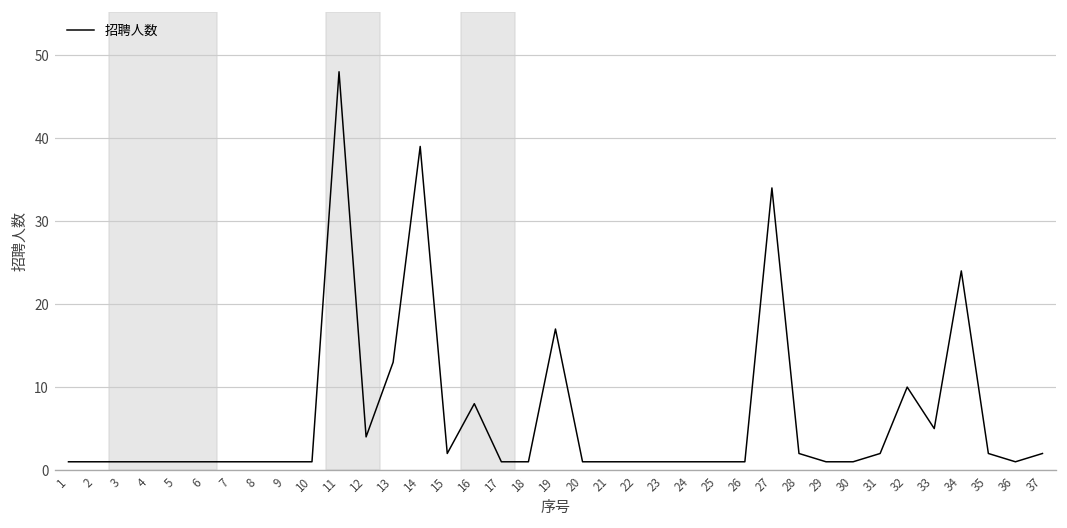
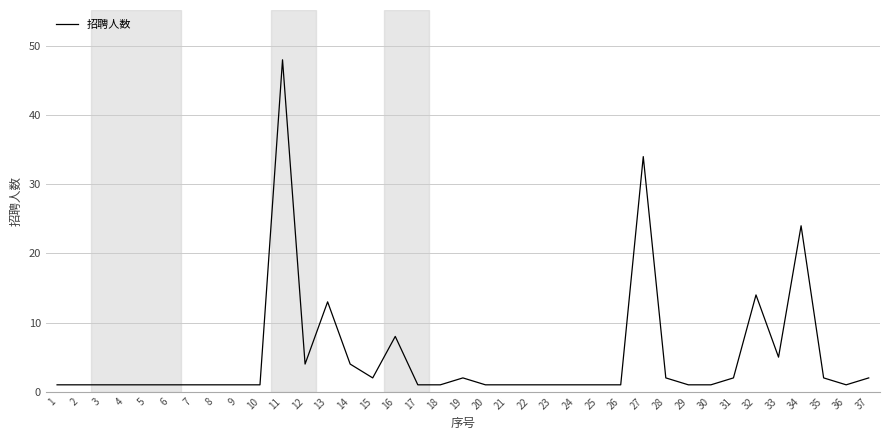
14: 39 -> 4
19: 17 -> 2
32: 10 -> 14
